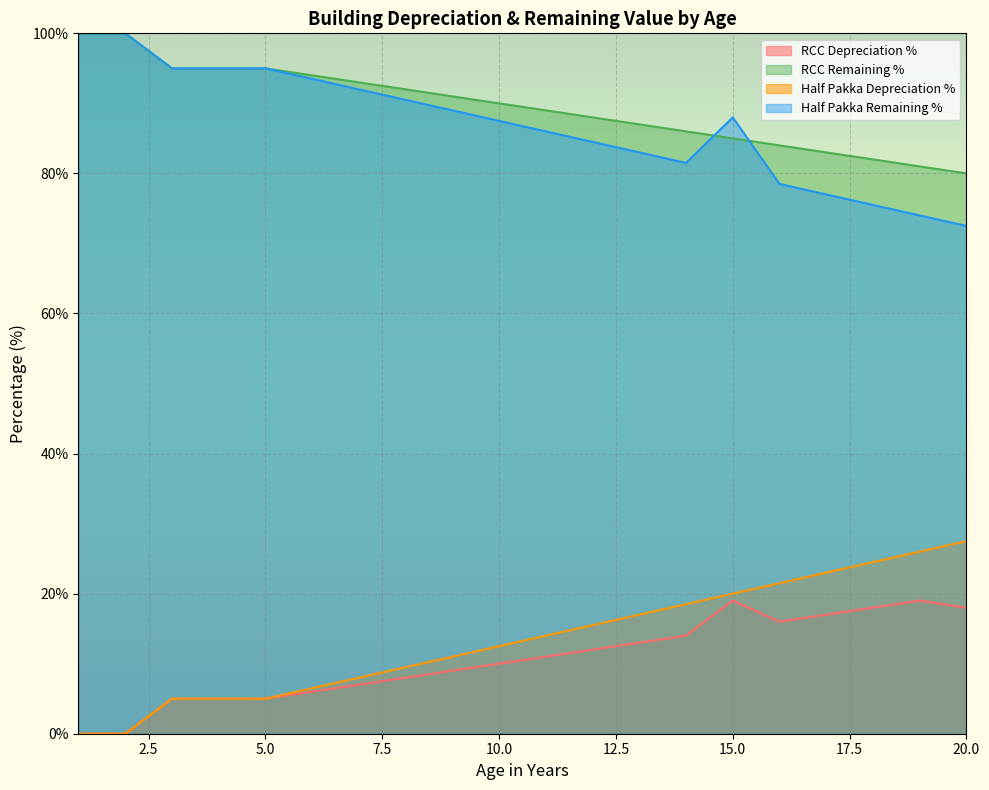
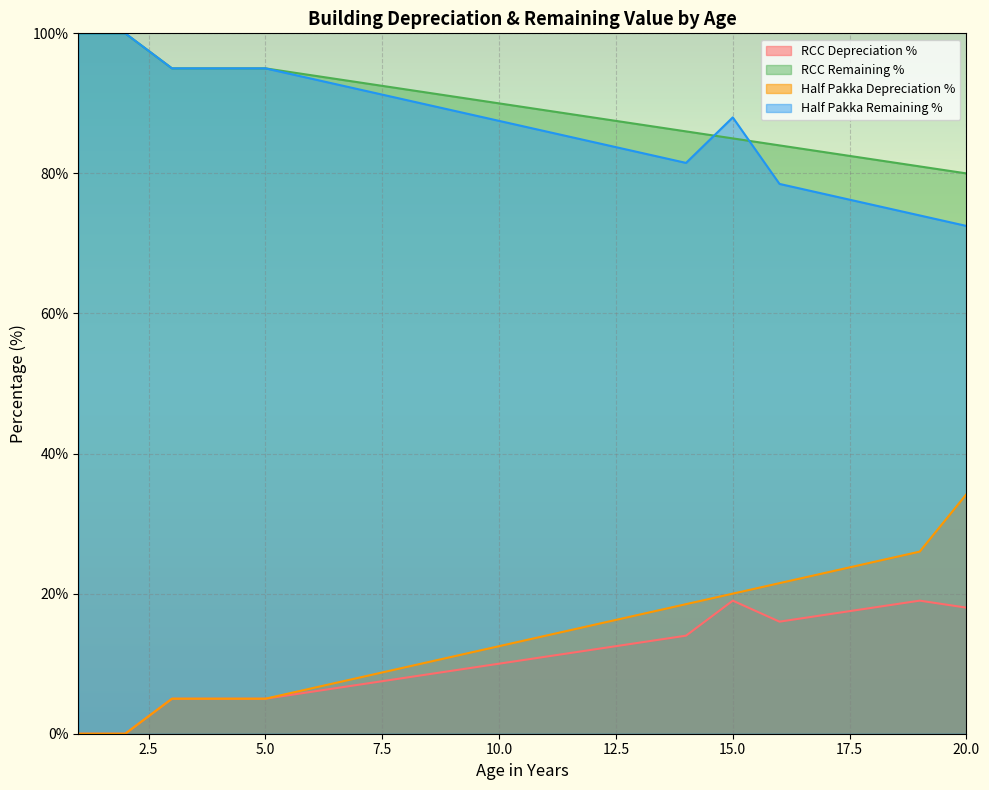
Half Pakka Depreciation %, 20.0: 28% -> 34%
